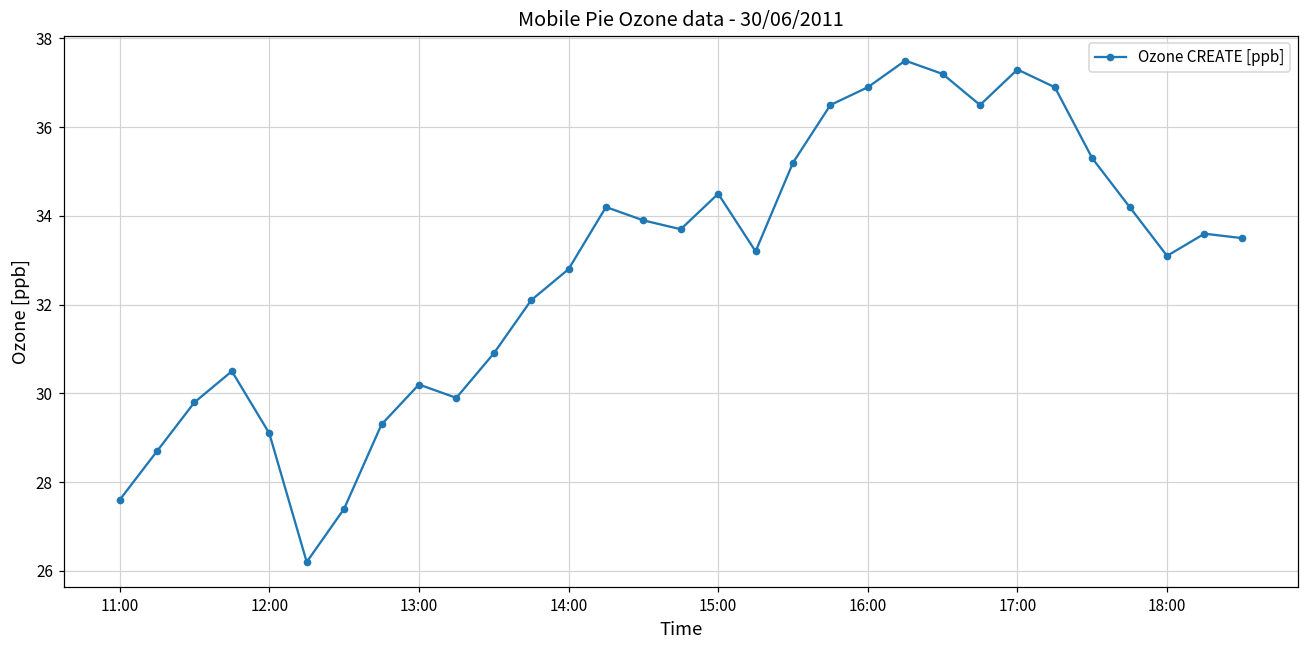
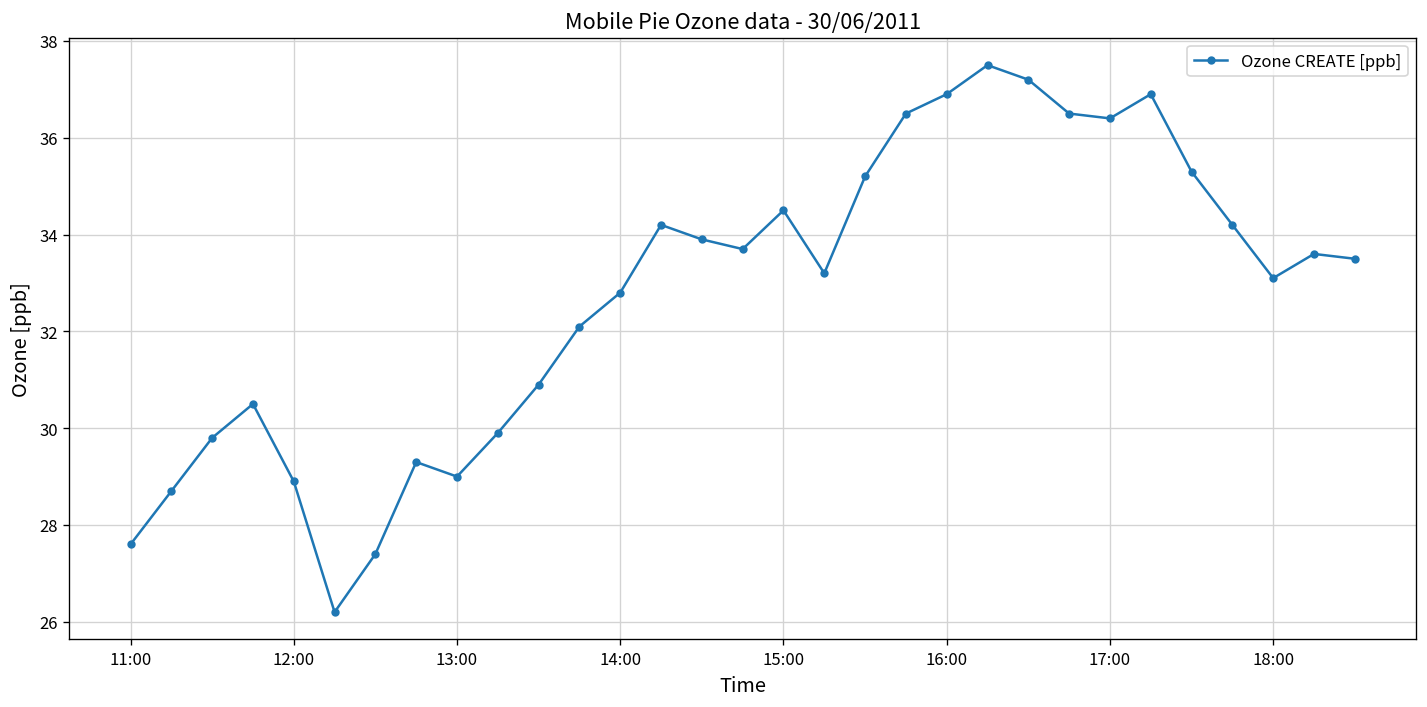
12:00: 29.1 -> 28.9
13:00: 30.2 -> 29.0
17:00: 37.3 -> 36.4
